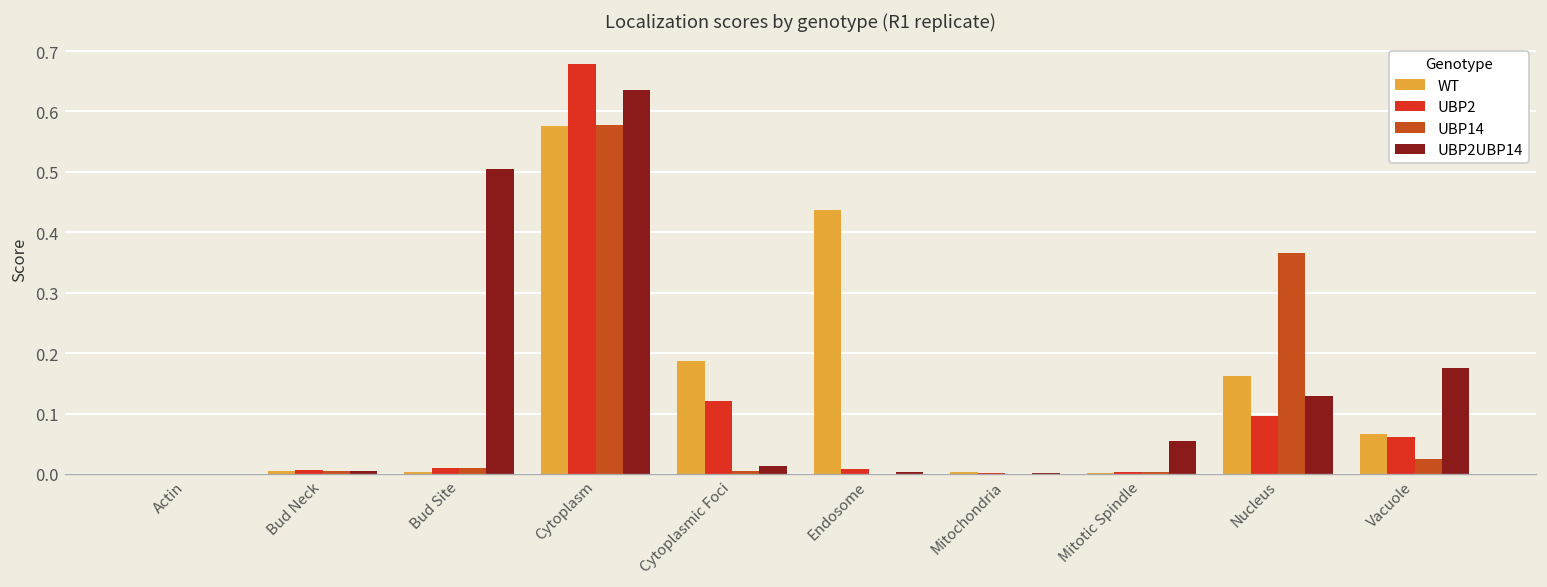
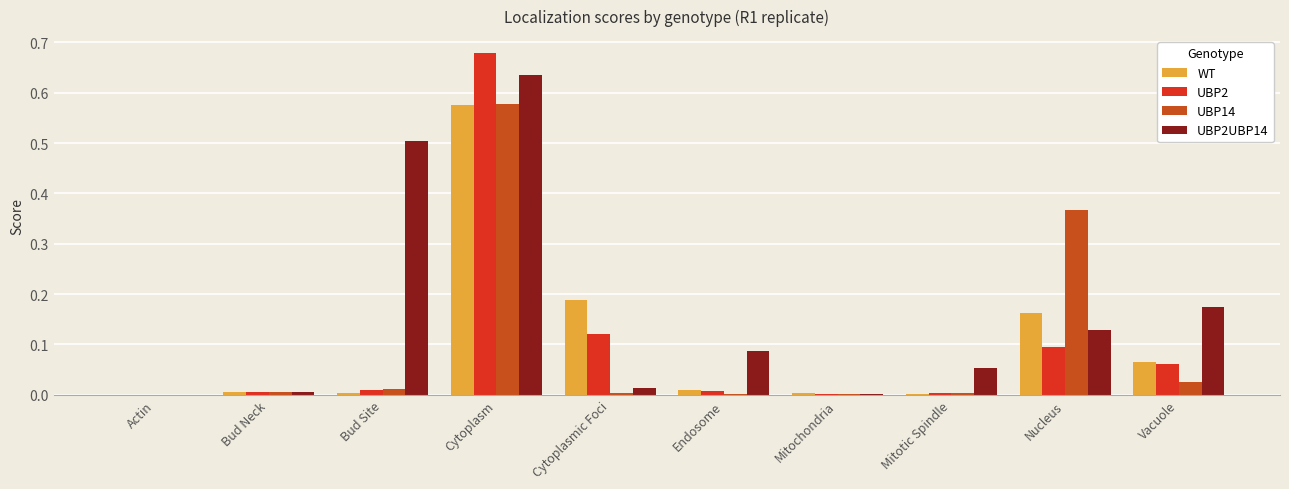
WT, Endosome: 0.44 -> 0.01
UBP2UBP14, Endosome: 0.00 -> 0.09
